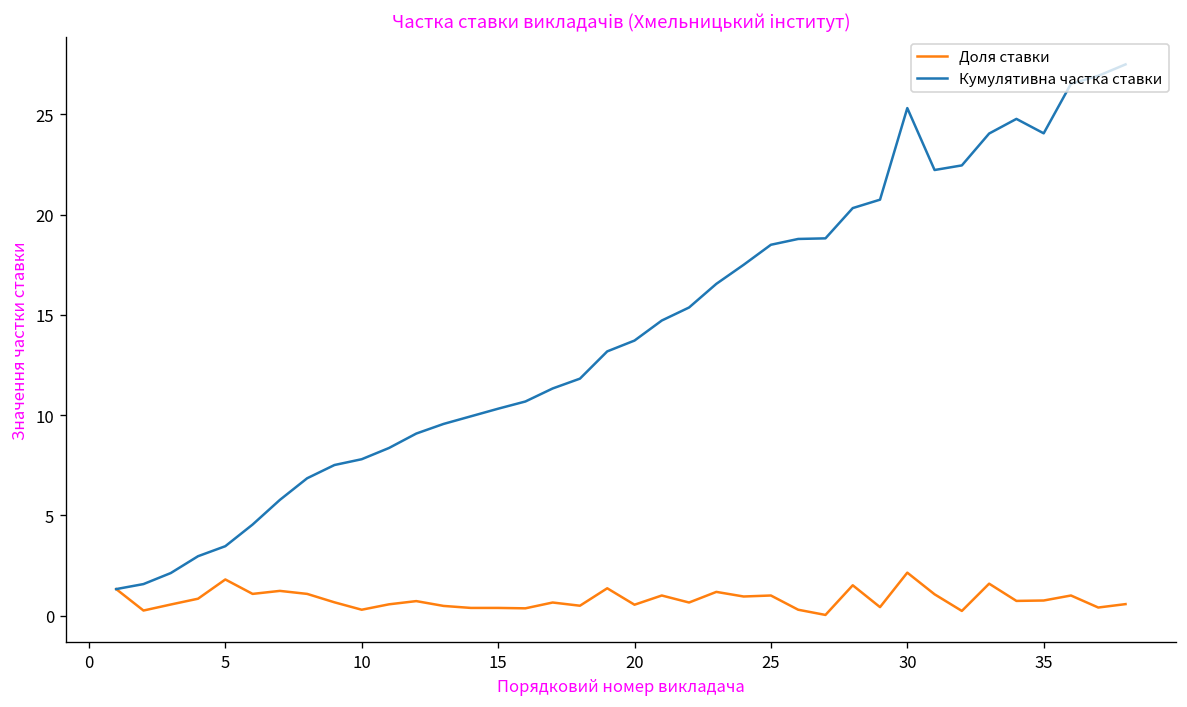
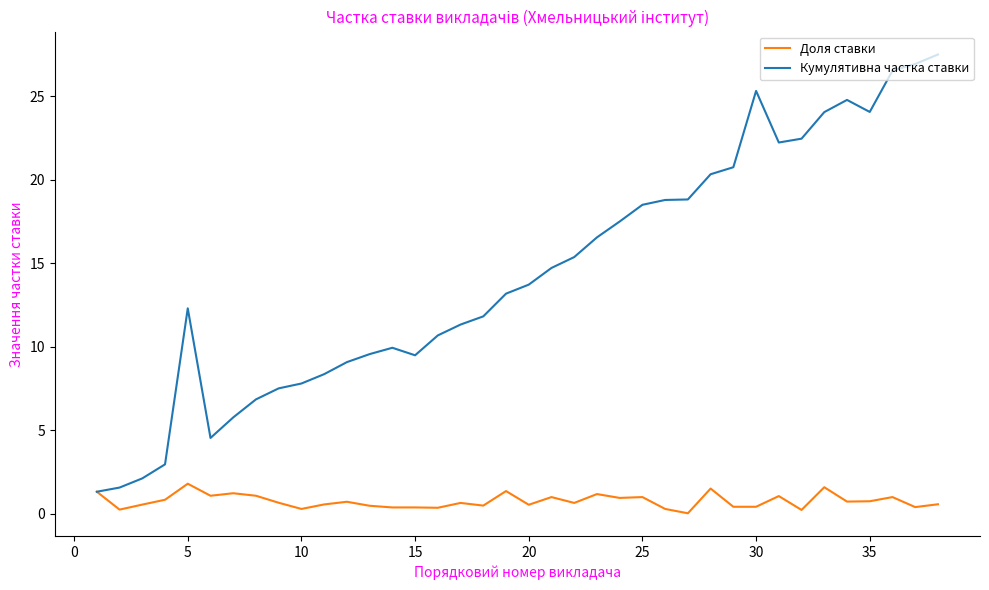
Кумулятивна частка ставки, 5: 3.5 -> 12.3
Кумулятивна частка ставки, 15: 10.3 -> 9.5
Доля ставки, 30: 2.1 -> 0.4
